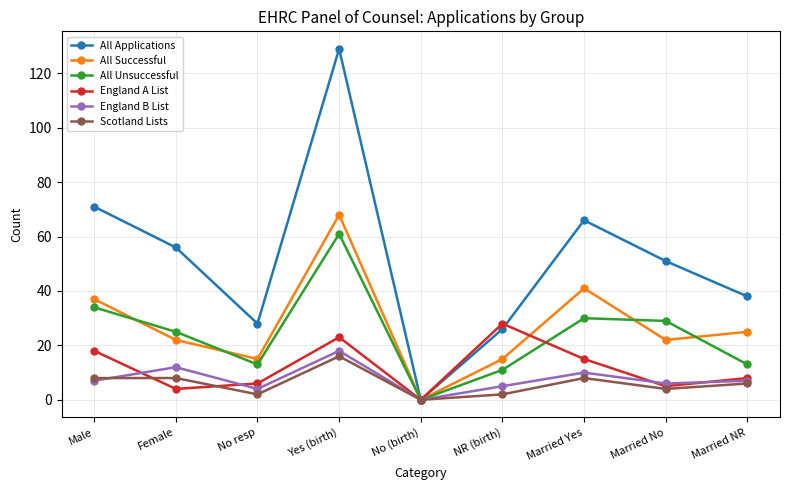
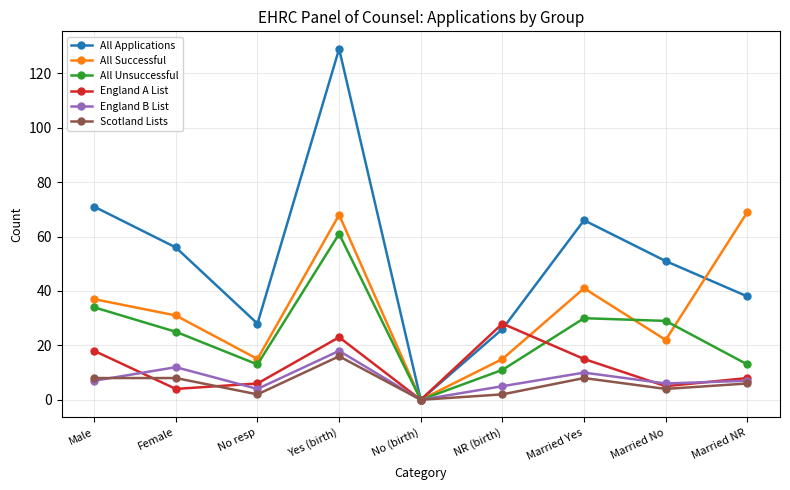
All Successful, Female: 22 -> 31
All Successful, Married NR: 25 -> 69
